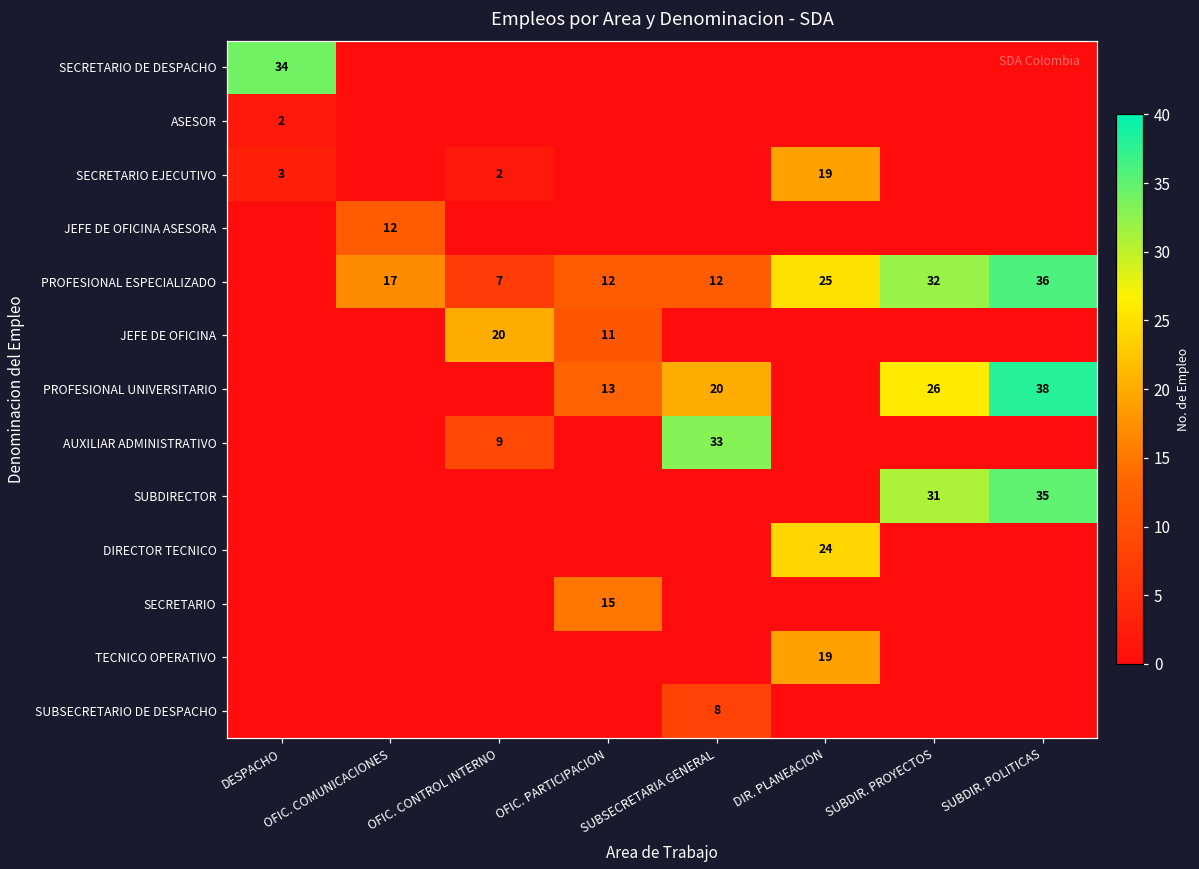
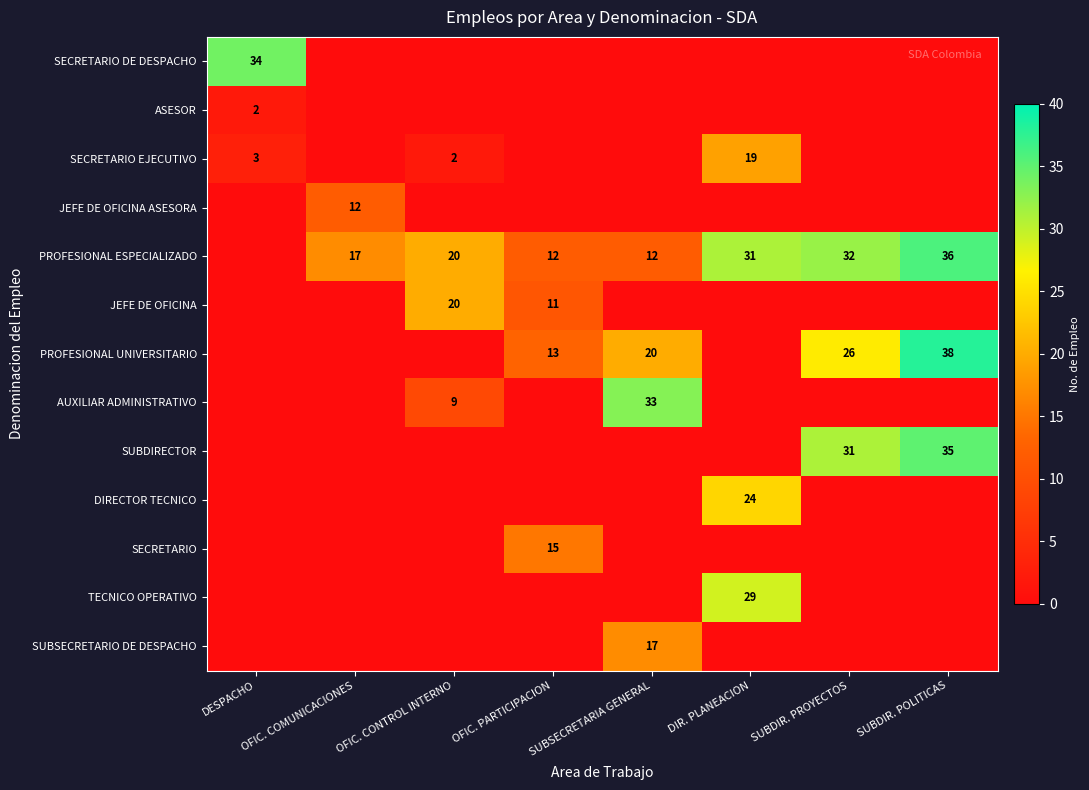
PROFESIONAL ESPECIALIZADO, OFIC. CONTROL INTERNO: 7 -> 20
PROFESIONAL ESPECIALIZADO, DIR. PLANEACION: 25 -> 31
TECNICO OPERATIVO, DIR. PLANEACION: 19 -> 29
SUBSECRETARIO DE DESPACHO, SUBSECRETARIA GENERAL: 8 -> 17
